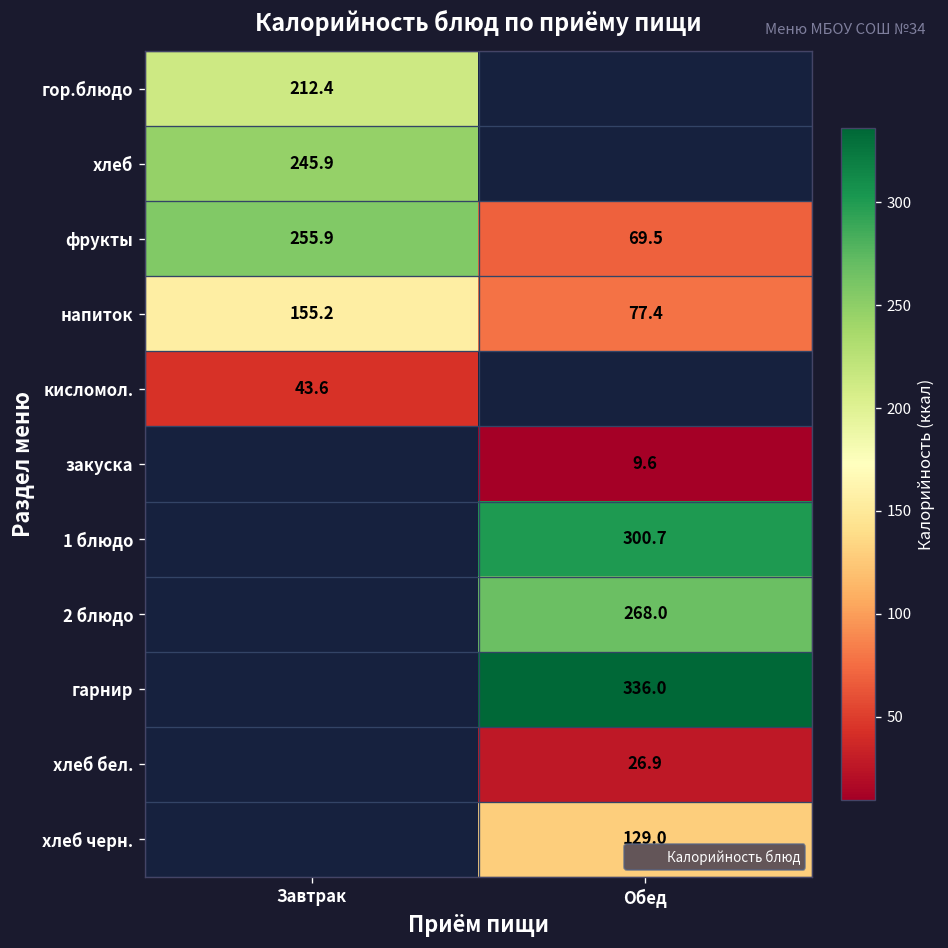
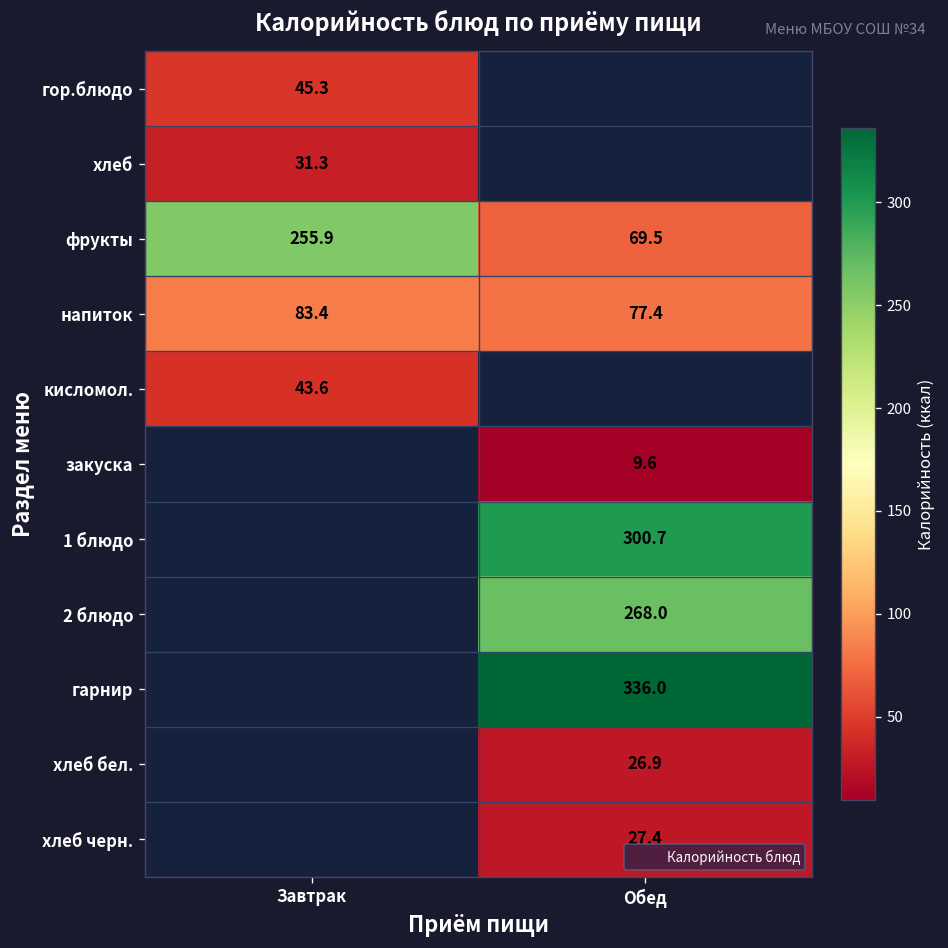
гор.блюдо, Завтрак: 212.4 -> 45.3
хлеб, Завтрак: 245.9 -> 31.3
напиток, Завтрак: 155.2 -> 83.4
хлеб черн., Обед: 129.0 -> 27.4
